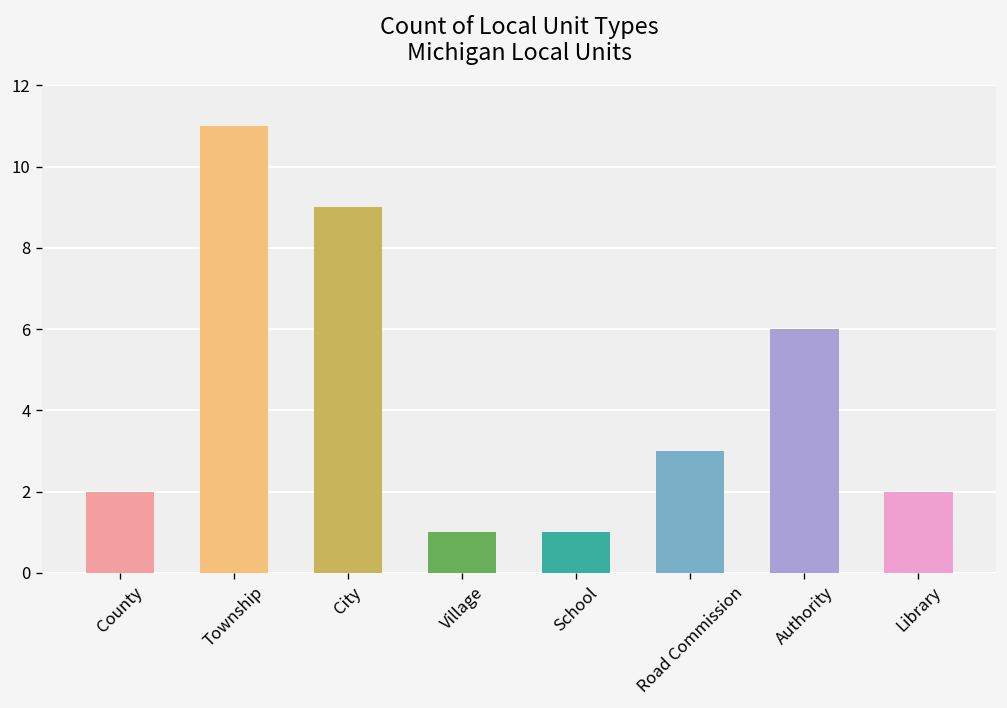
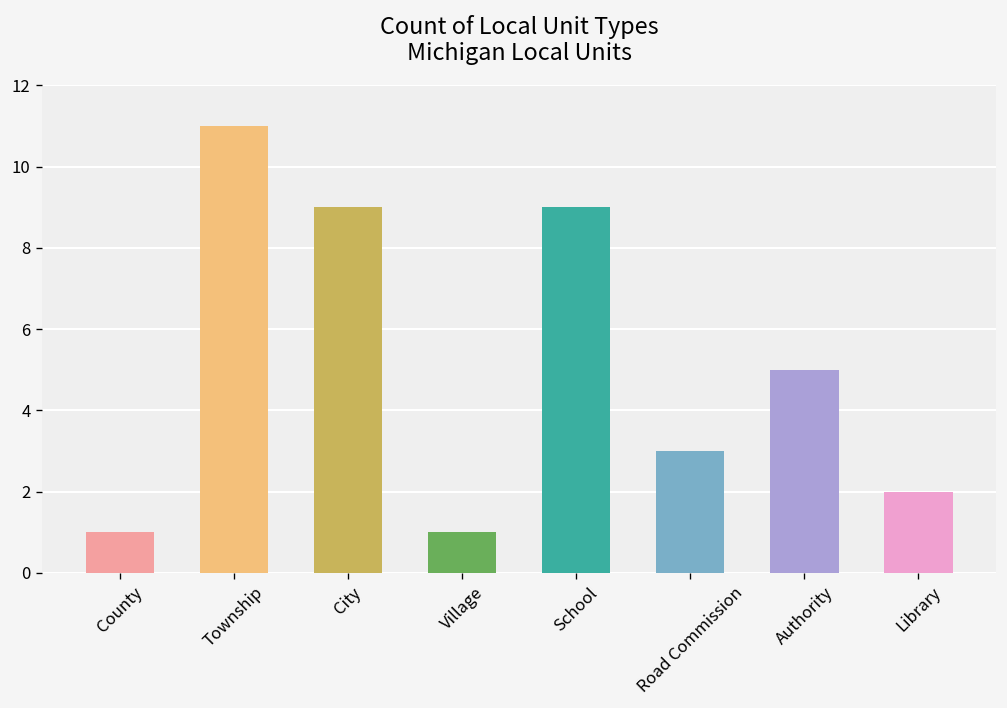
County: 2 -> 1
School: 1 -> 9
Authority: 6 -> 5
